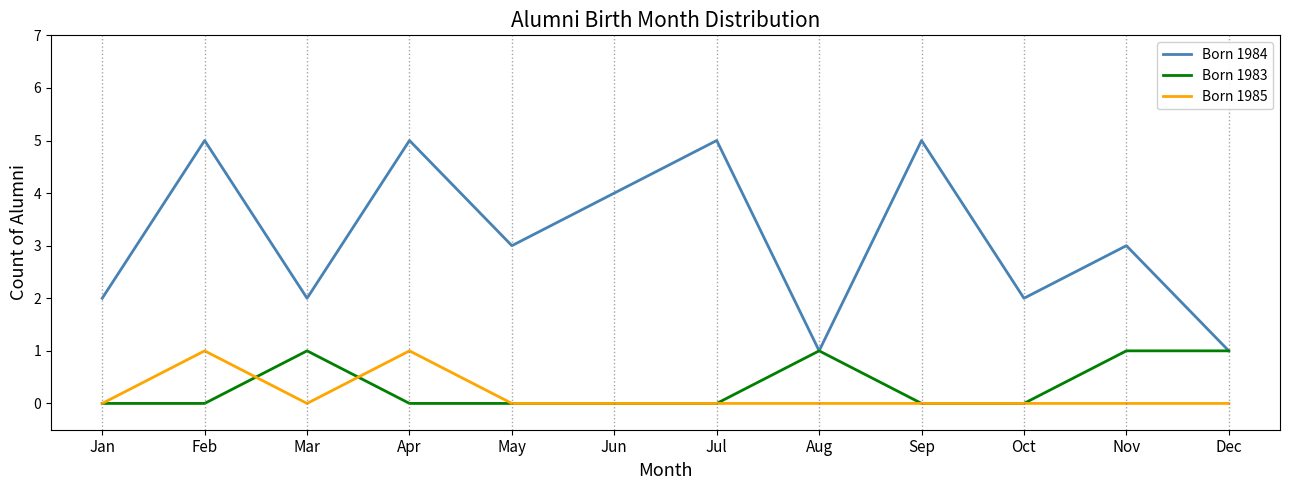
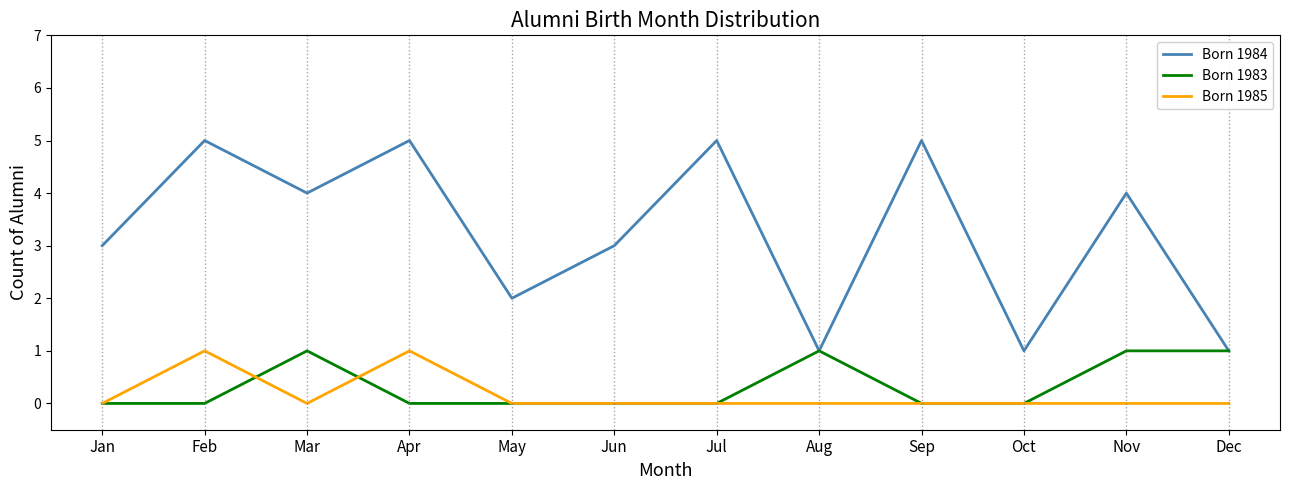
Born 1984, Jan: 2 -> 3
Born 1984, Mar: 2 -> 4
Born 1984, May: 3 -> 2
Born 1984, Jun: 4 -> 3
Born 1984, Oct: 2 -> 1
Born 1984, Nov: 3 -> 4
